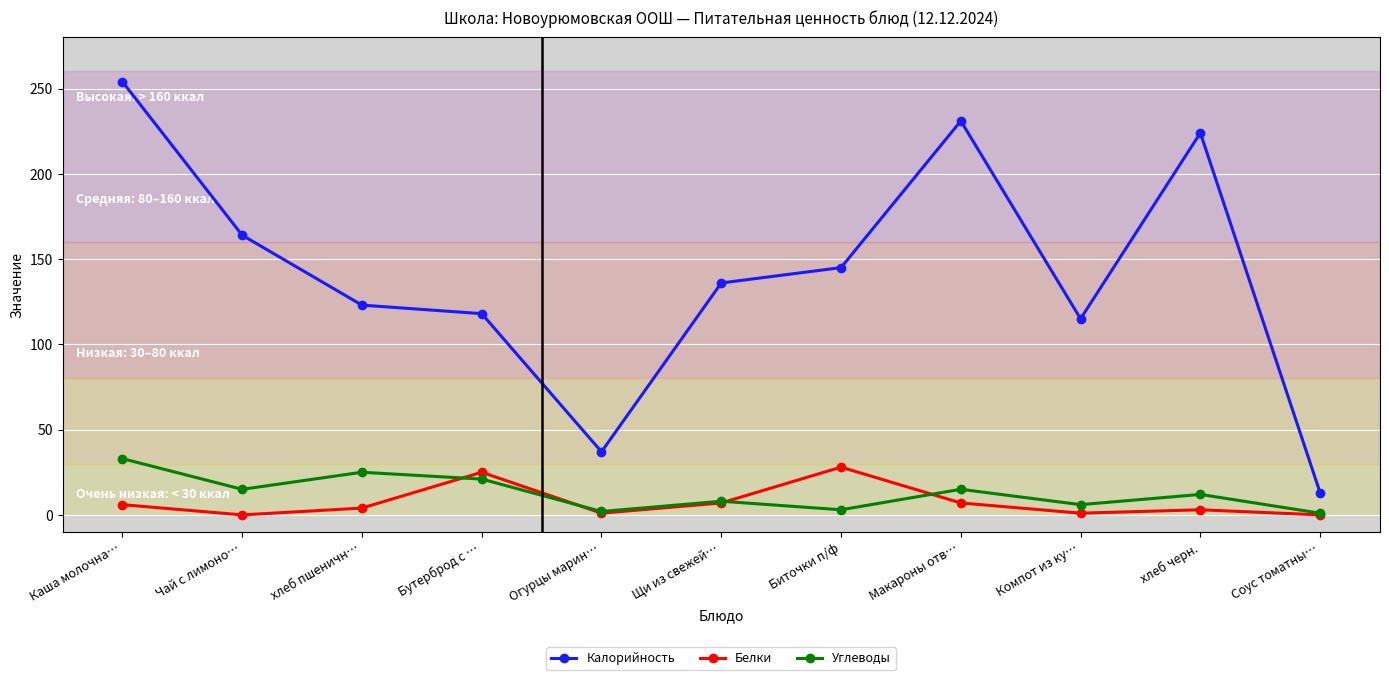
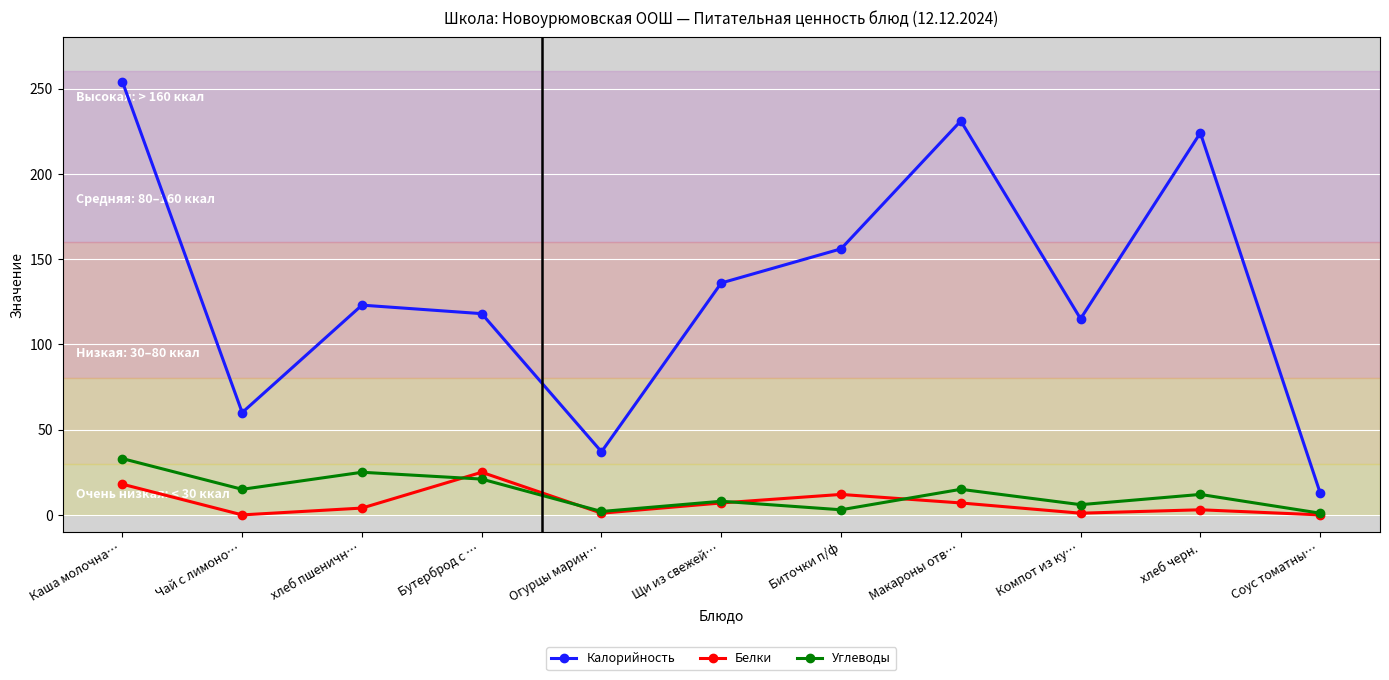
Белки, Каша молочна…: 6 -> 18
Калорийность, Чай с лимоно…: 164 -> 60
Калорийность, Биточки п/ф: 145 -> 156
Белки, Биточки п/ф: 28 -> 12
